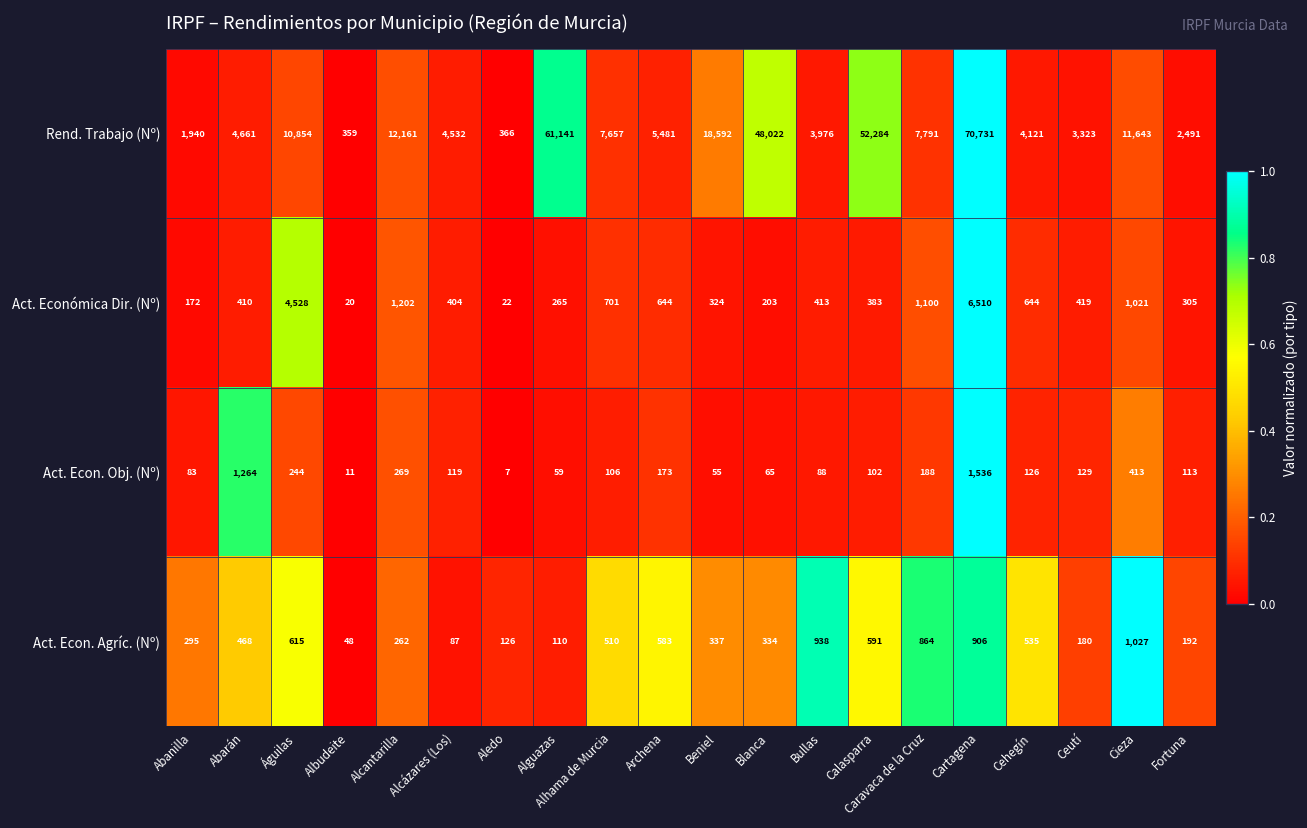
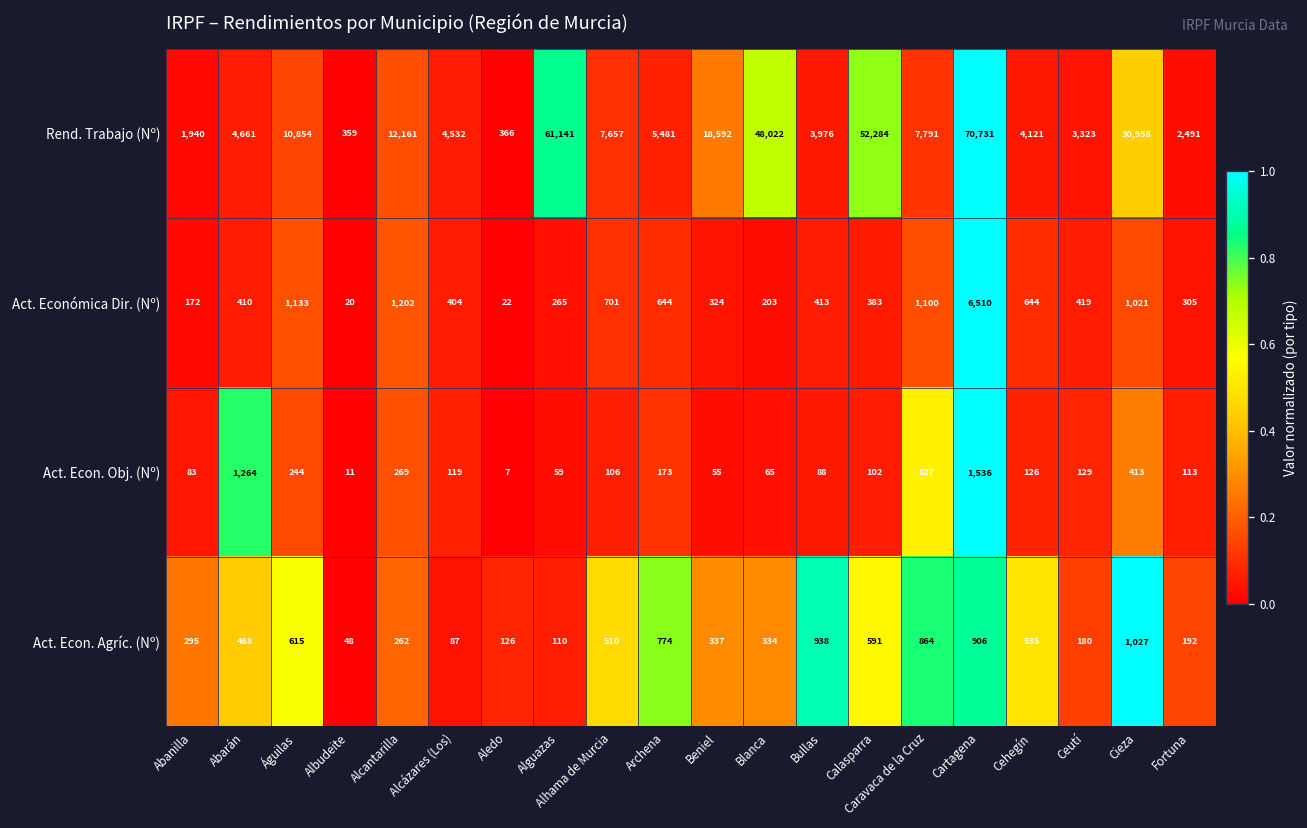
Rend. Trabajo (Nº), Cieza: 11,643 -> 30,958
Act. Económica Dir. (Nº), Águilas: 4,528 -> 1,133
Act. Econ. Obj. (Nº), Caravaca de la Cruz: 188 -> 827
Act. Econ. Agríc. (Nº), Archena: 583 -> 774
